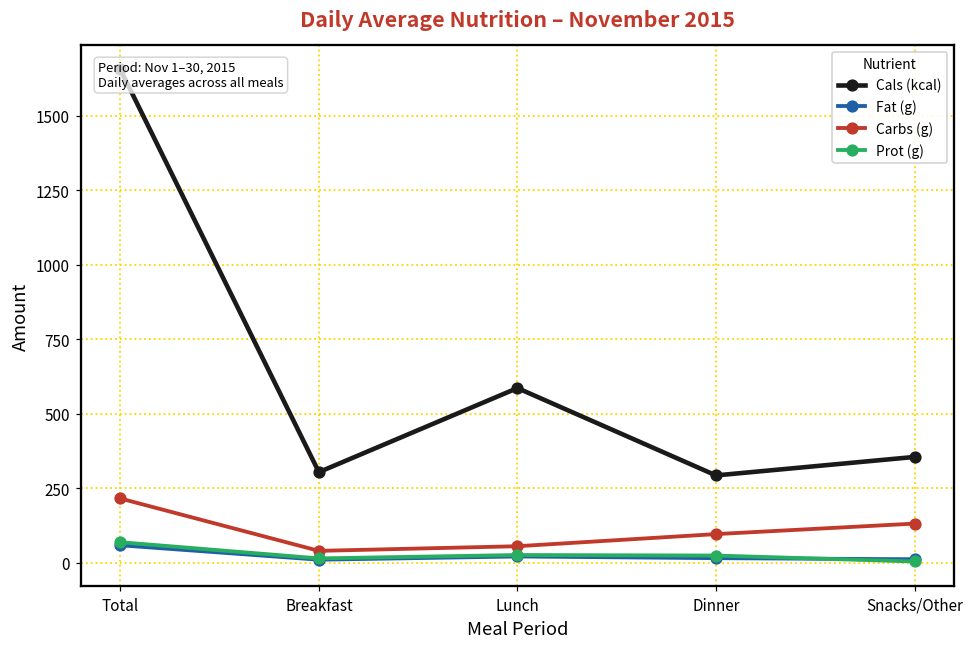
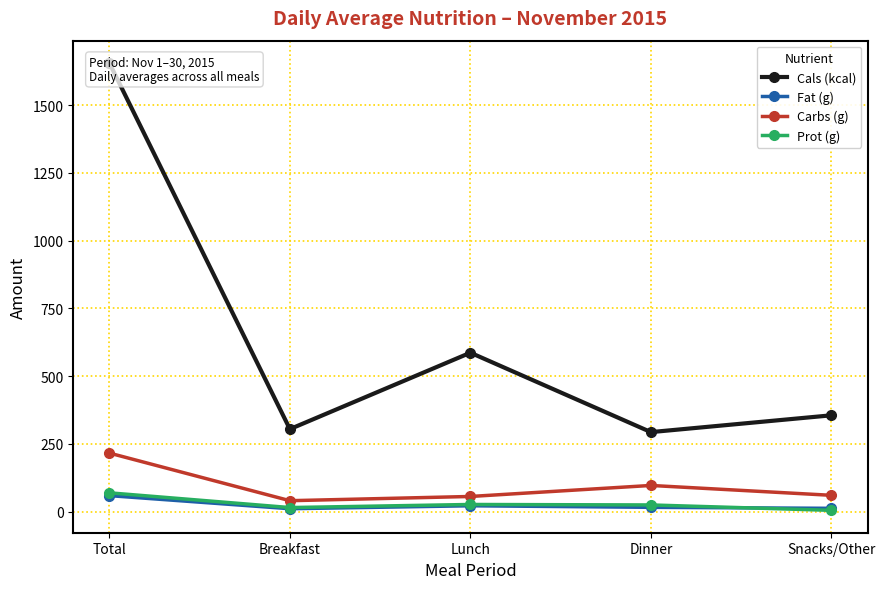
Carbs (g), Snacks/Other: 130 -> 60
